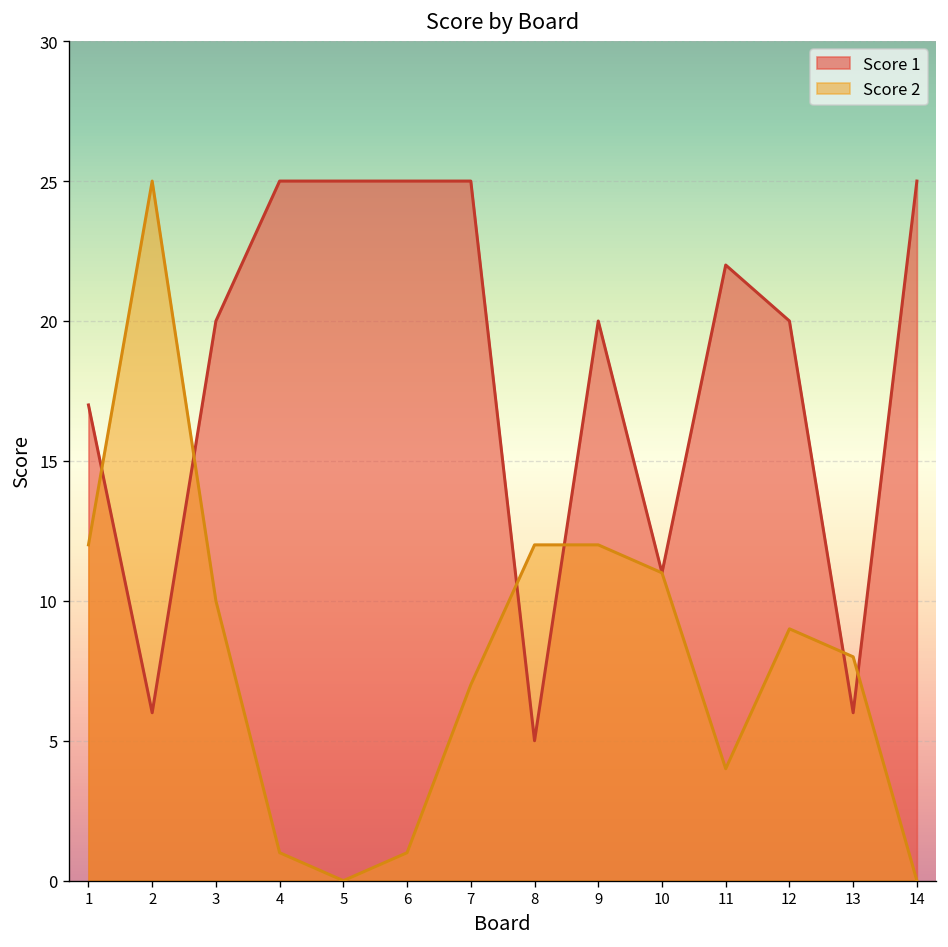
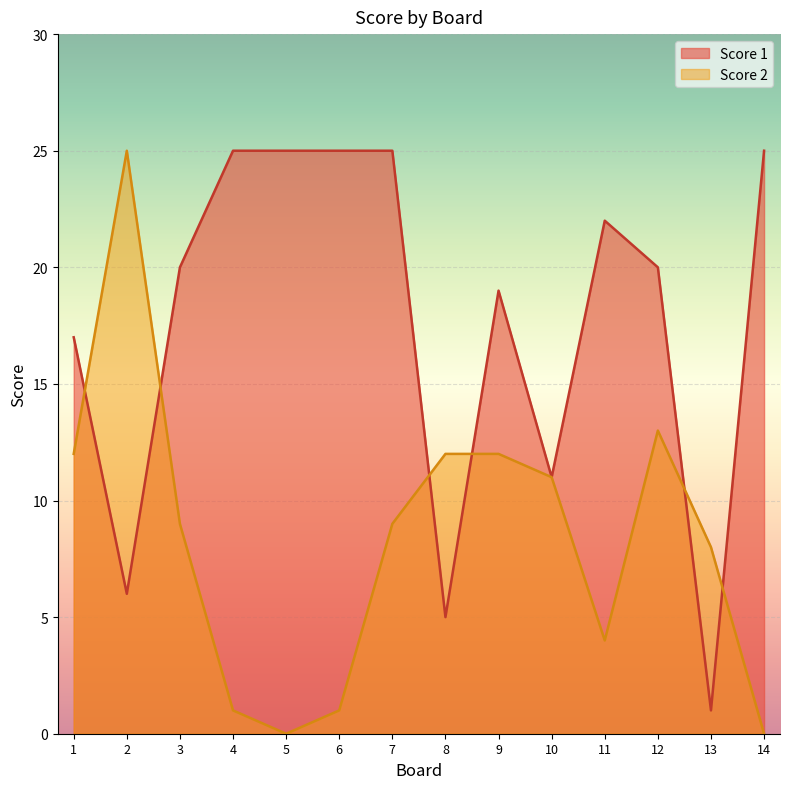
Score 2, 3: 10 -> 9
Score 2, 7: 7 -> 9
Score 1, 9: 20 -> 19
Score 2, 12: 9 -> 13
Score 1, 13: 6 -> 1
